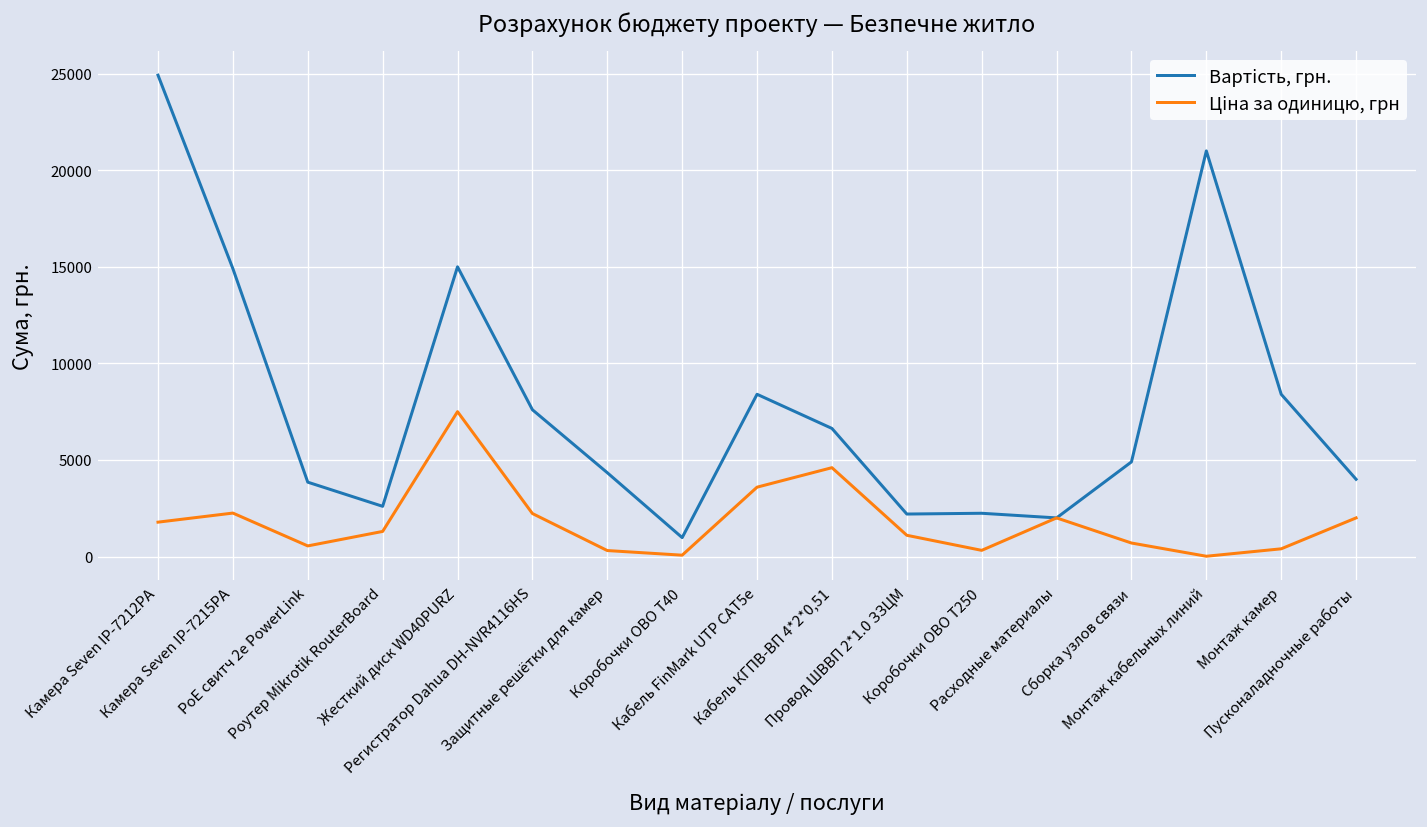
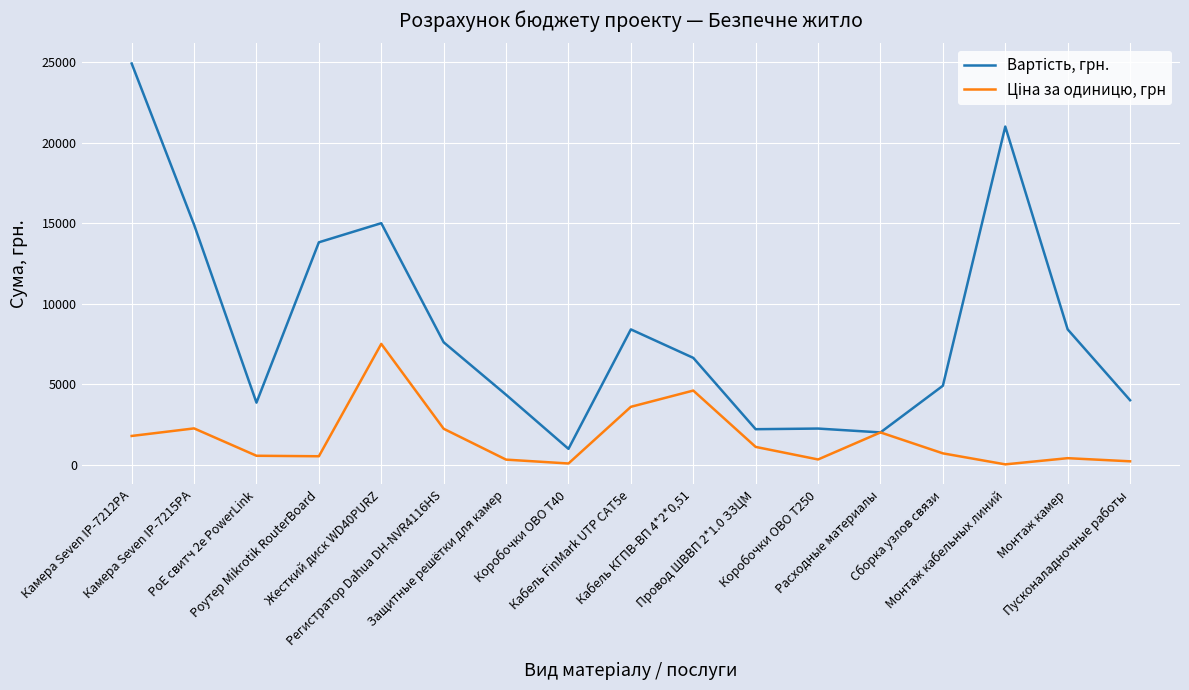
Вартість, грн., Роутер Mikrotik RouterBoard: 2600 -> 13800
Ціна за одиницю, грн, Роутер Mikrotik RouterBoard: 1300 -> 500
Ціна за одиницю, грн, Пусконаладночные работы: 2000 -> 200
